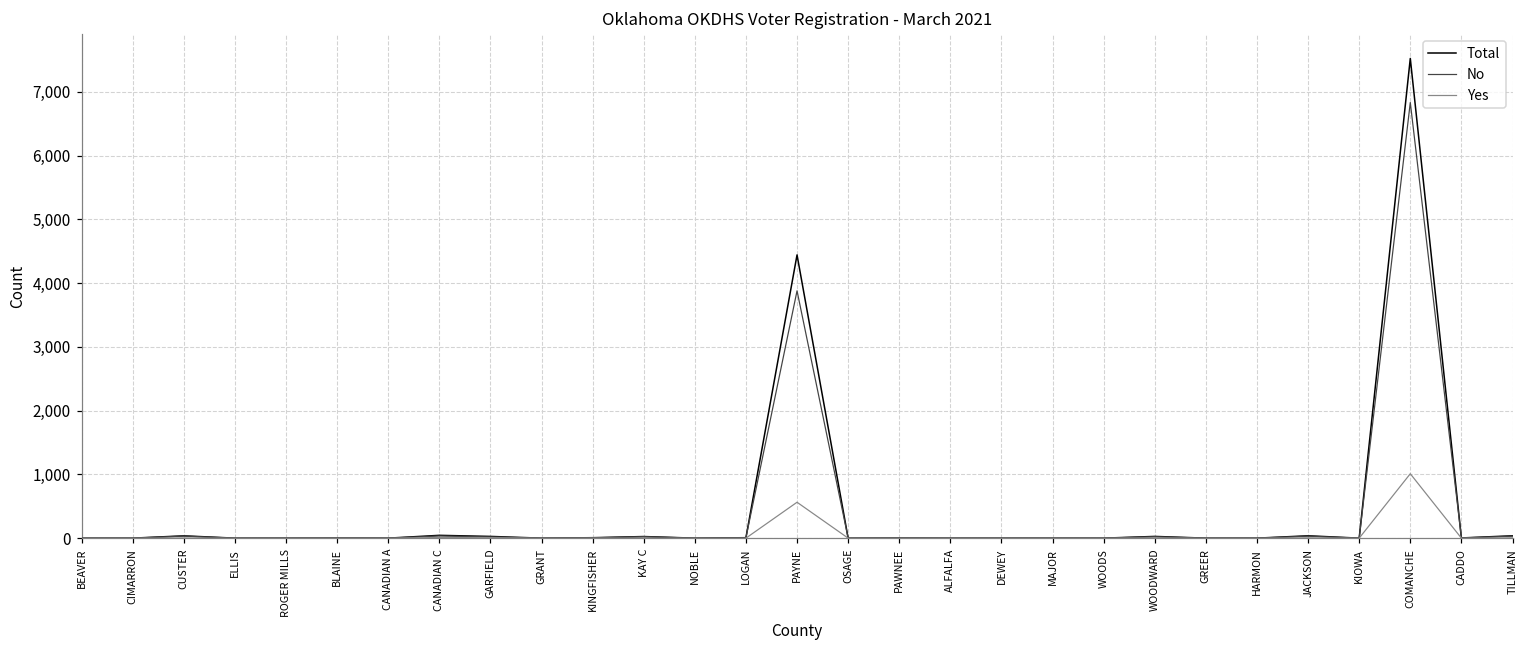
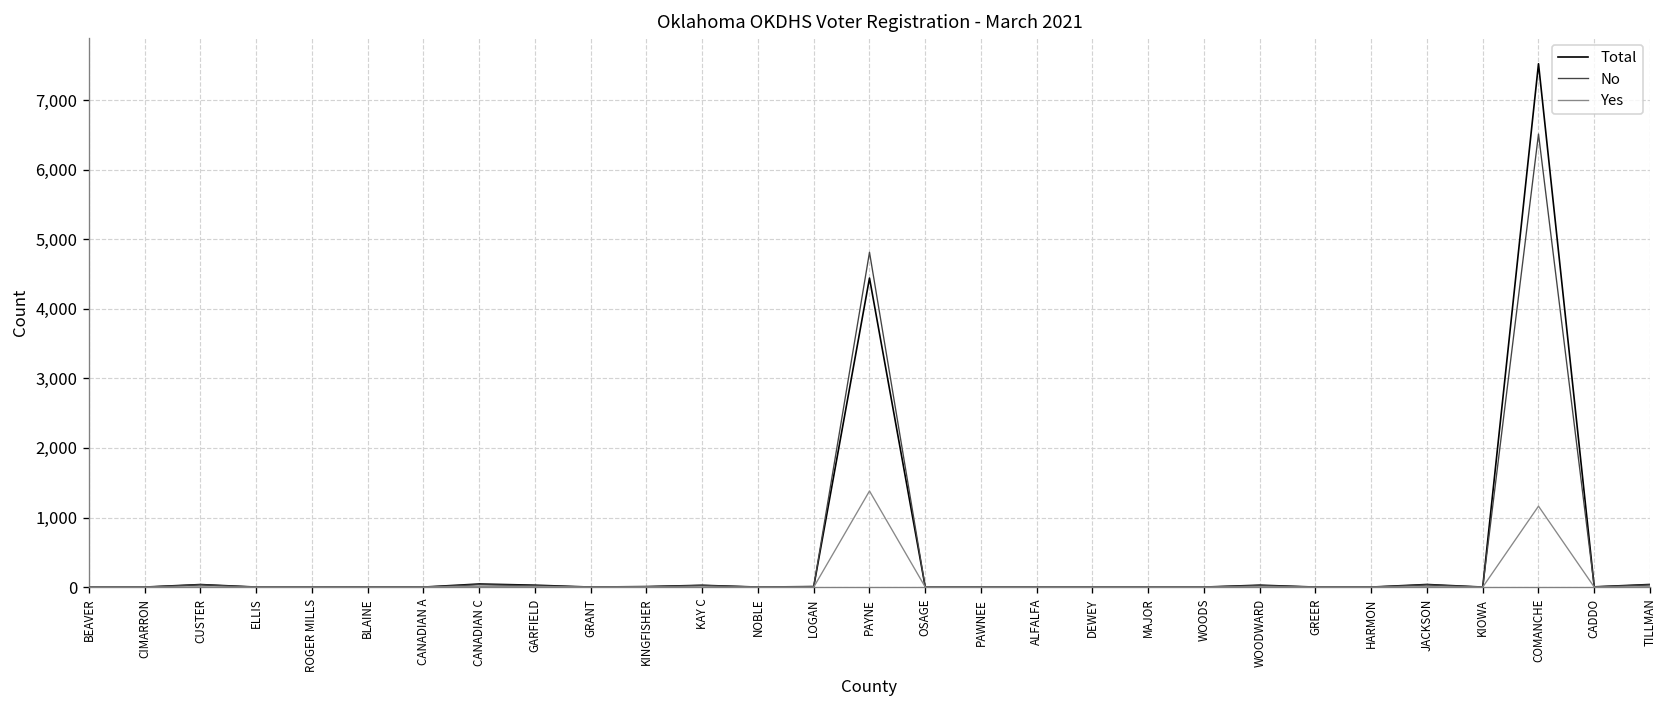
No, PAYNE: 3,900 -> 4,800
Yes, PAYNE: 600 -> 1,400
No, COMANCHE: 6,800 -> 6,500
Yes, COMANCHE: 1,000 -> 1,200
